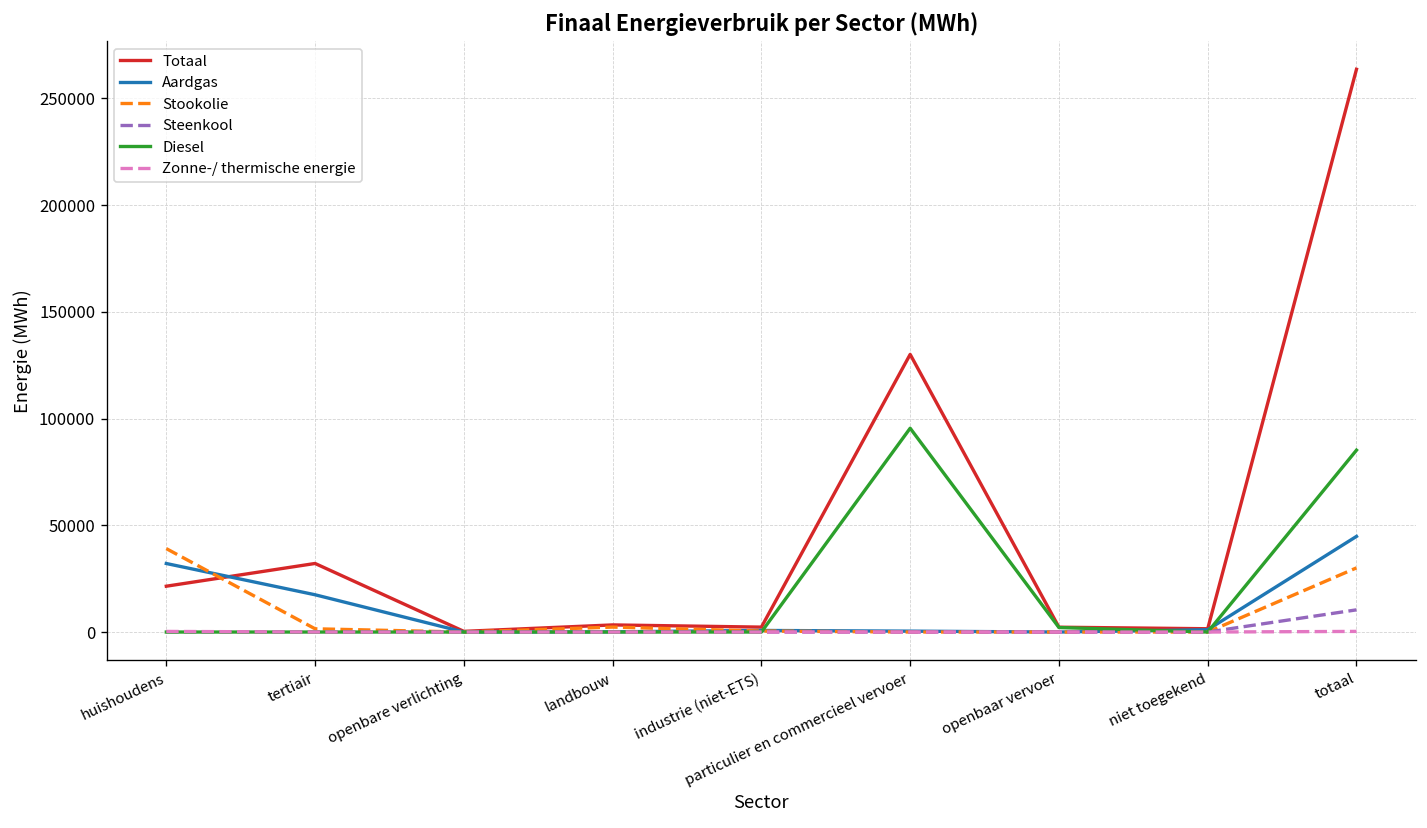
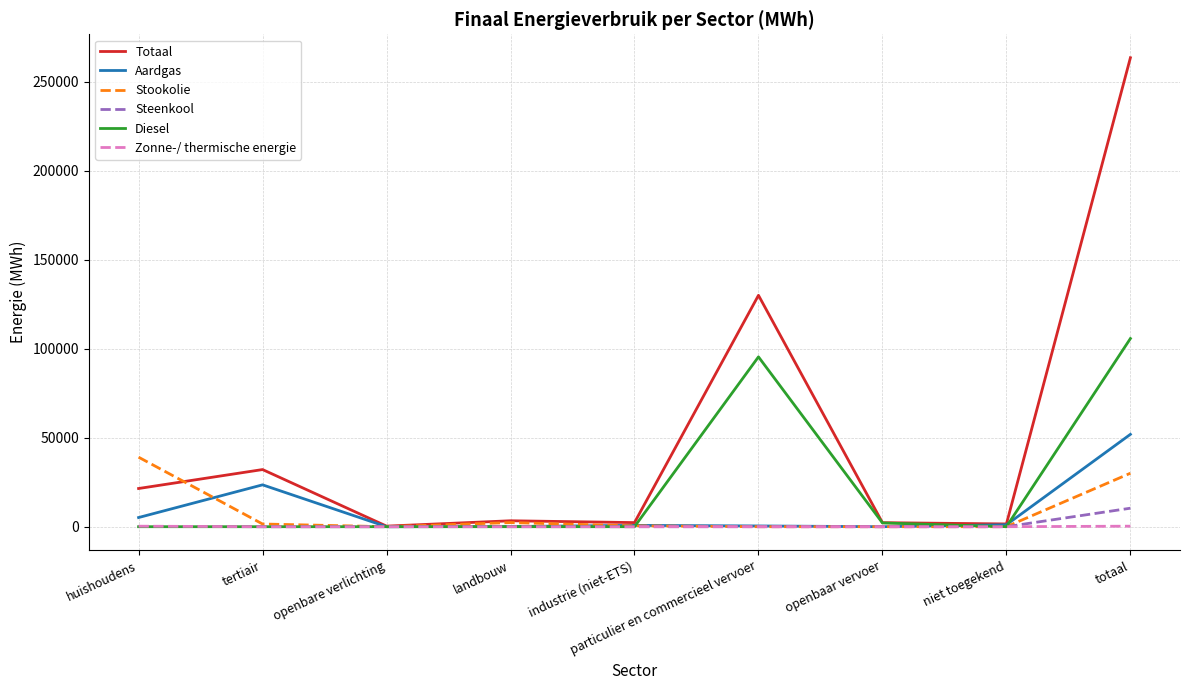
Aardgas, huishoudens: 32000 -> 5000
Aardgas, tertiair: 17000 -> 24000
Aardgas, totaal: 45000 -> 52000
Diesel, totaal: 85000 -> 106000
